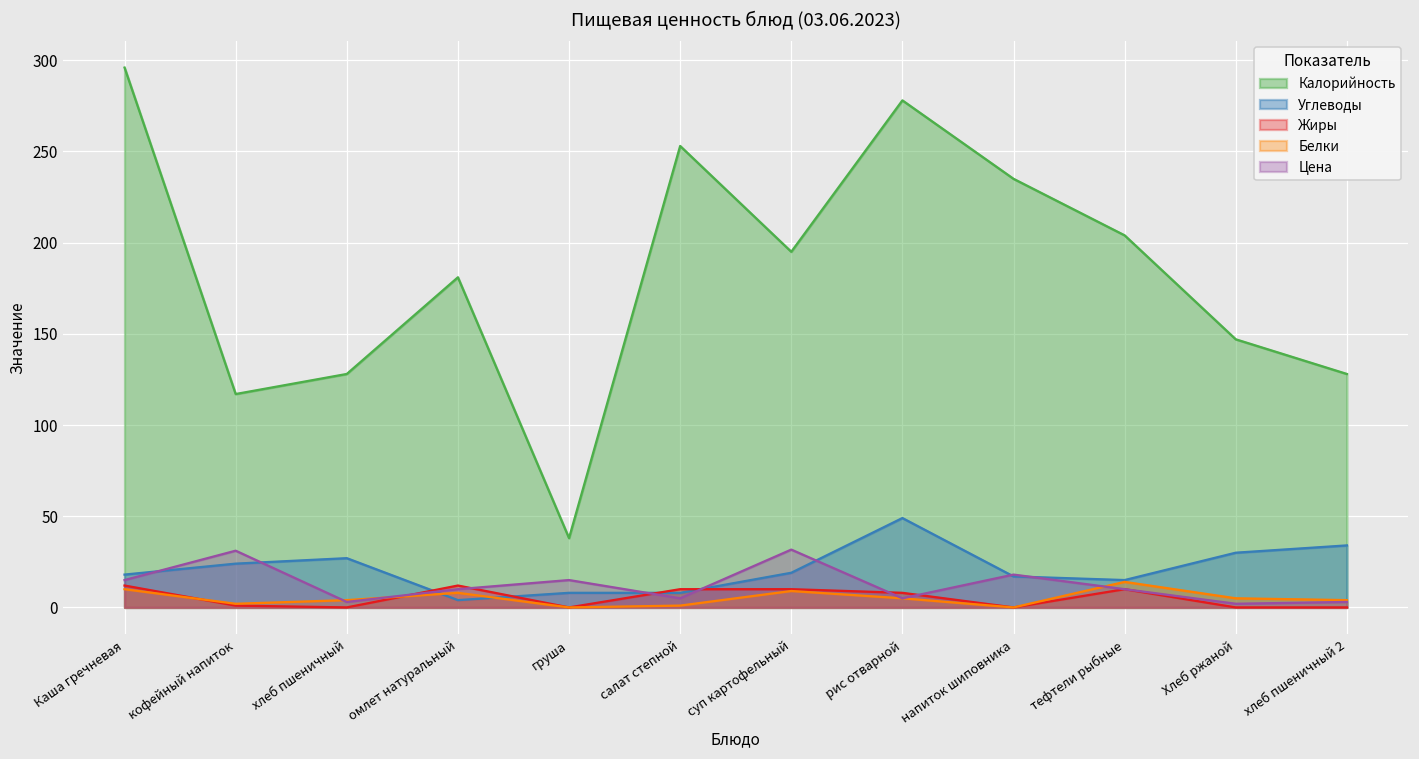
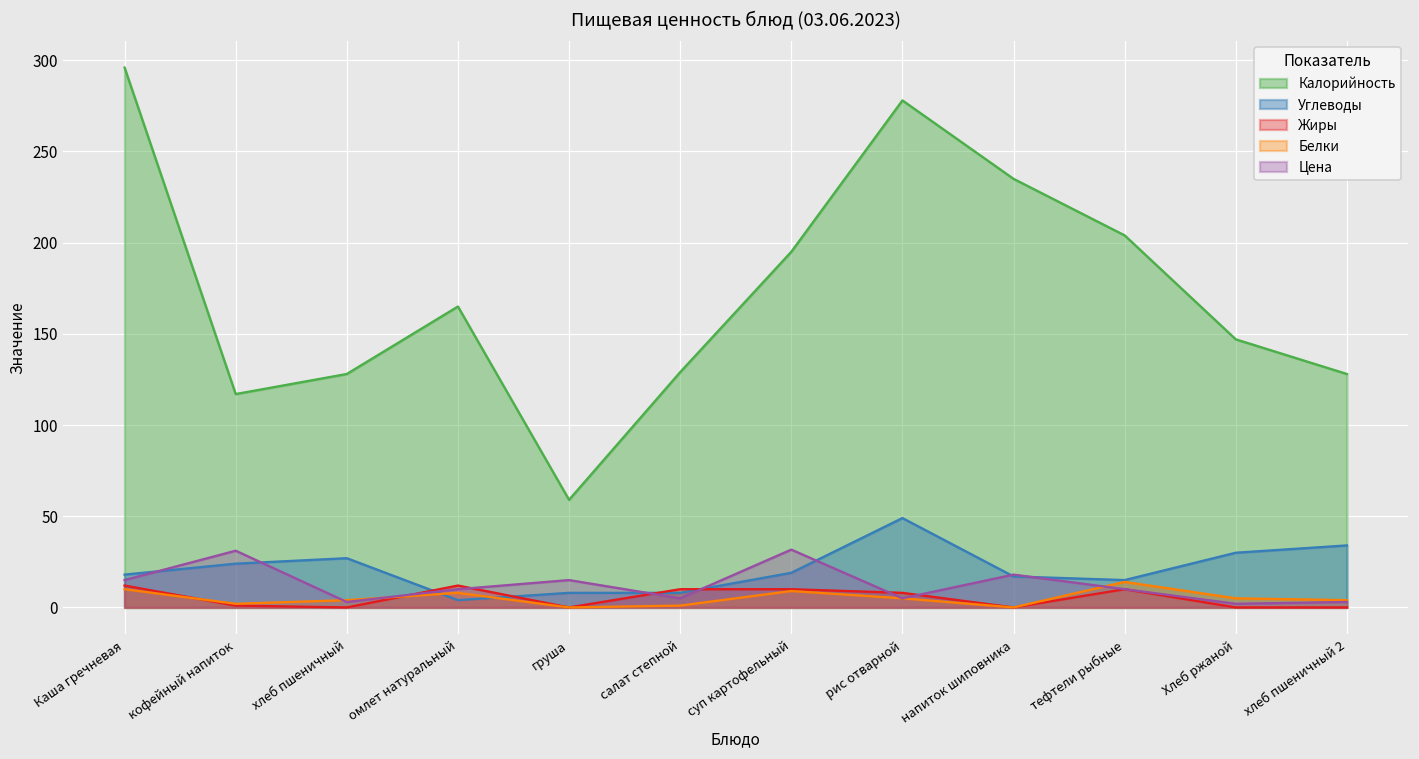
Калорийность, омлет натуральный: 181 -> 165
Калорийность, груша: 38 -> 59
Калорийность, салат степной: 253 -> 129
